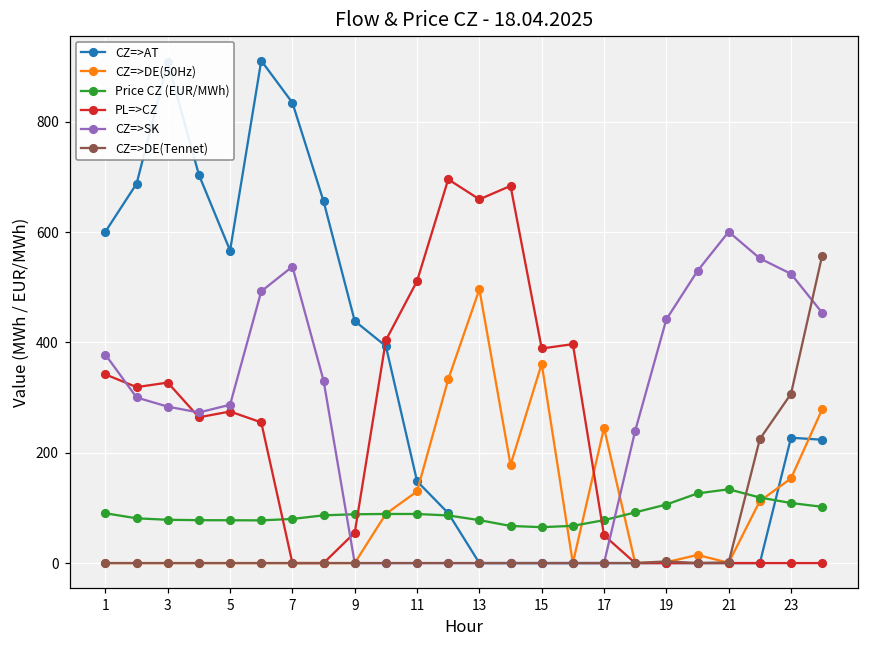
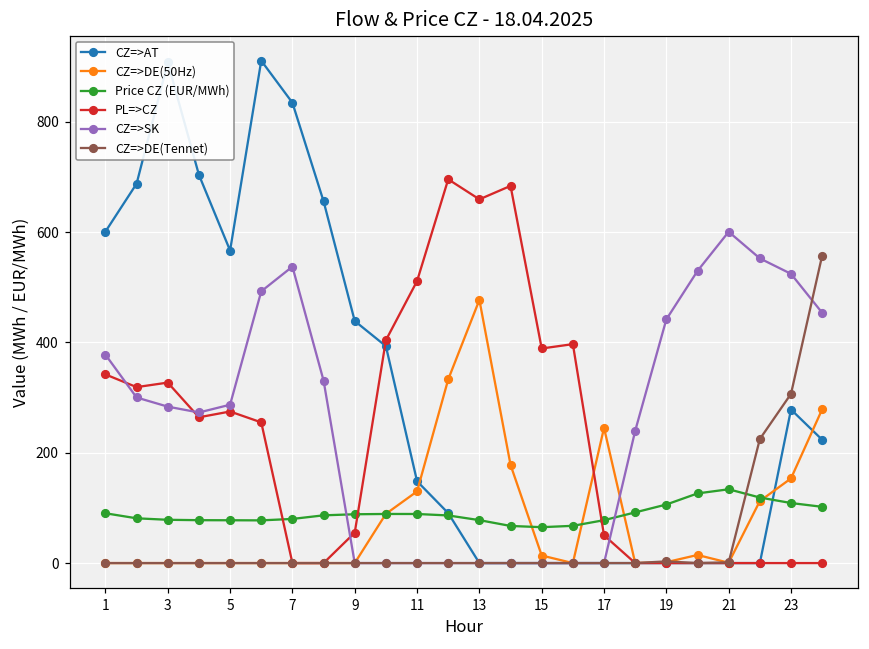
CZ=>DE(50Hz), 13: 500 -> 480
CZ=>DE(50Hz), 15: 360 -> 10
CZ=>AT, 23: 230 -> 280
